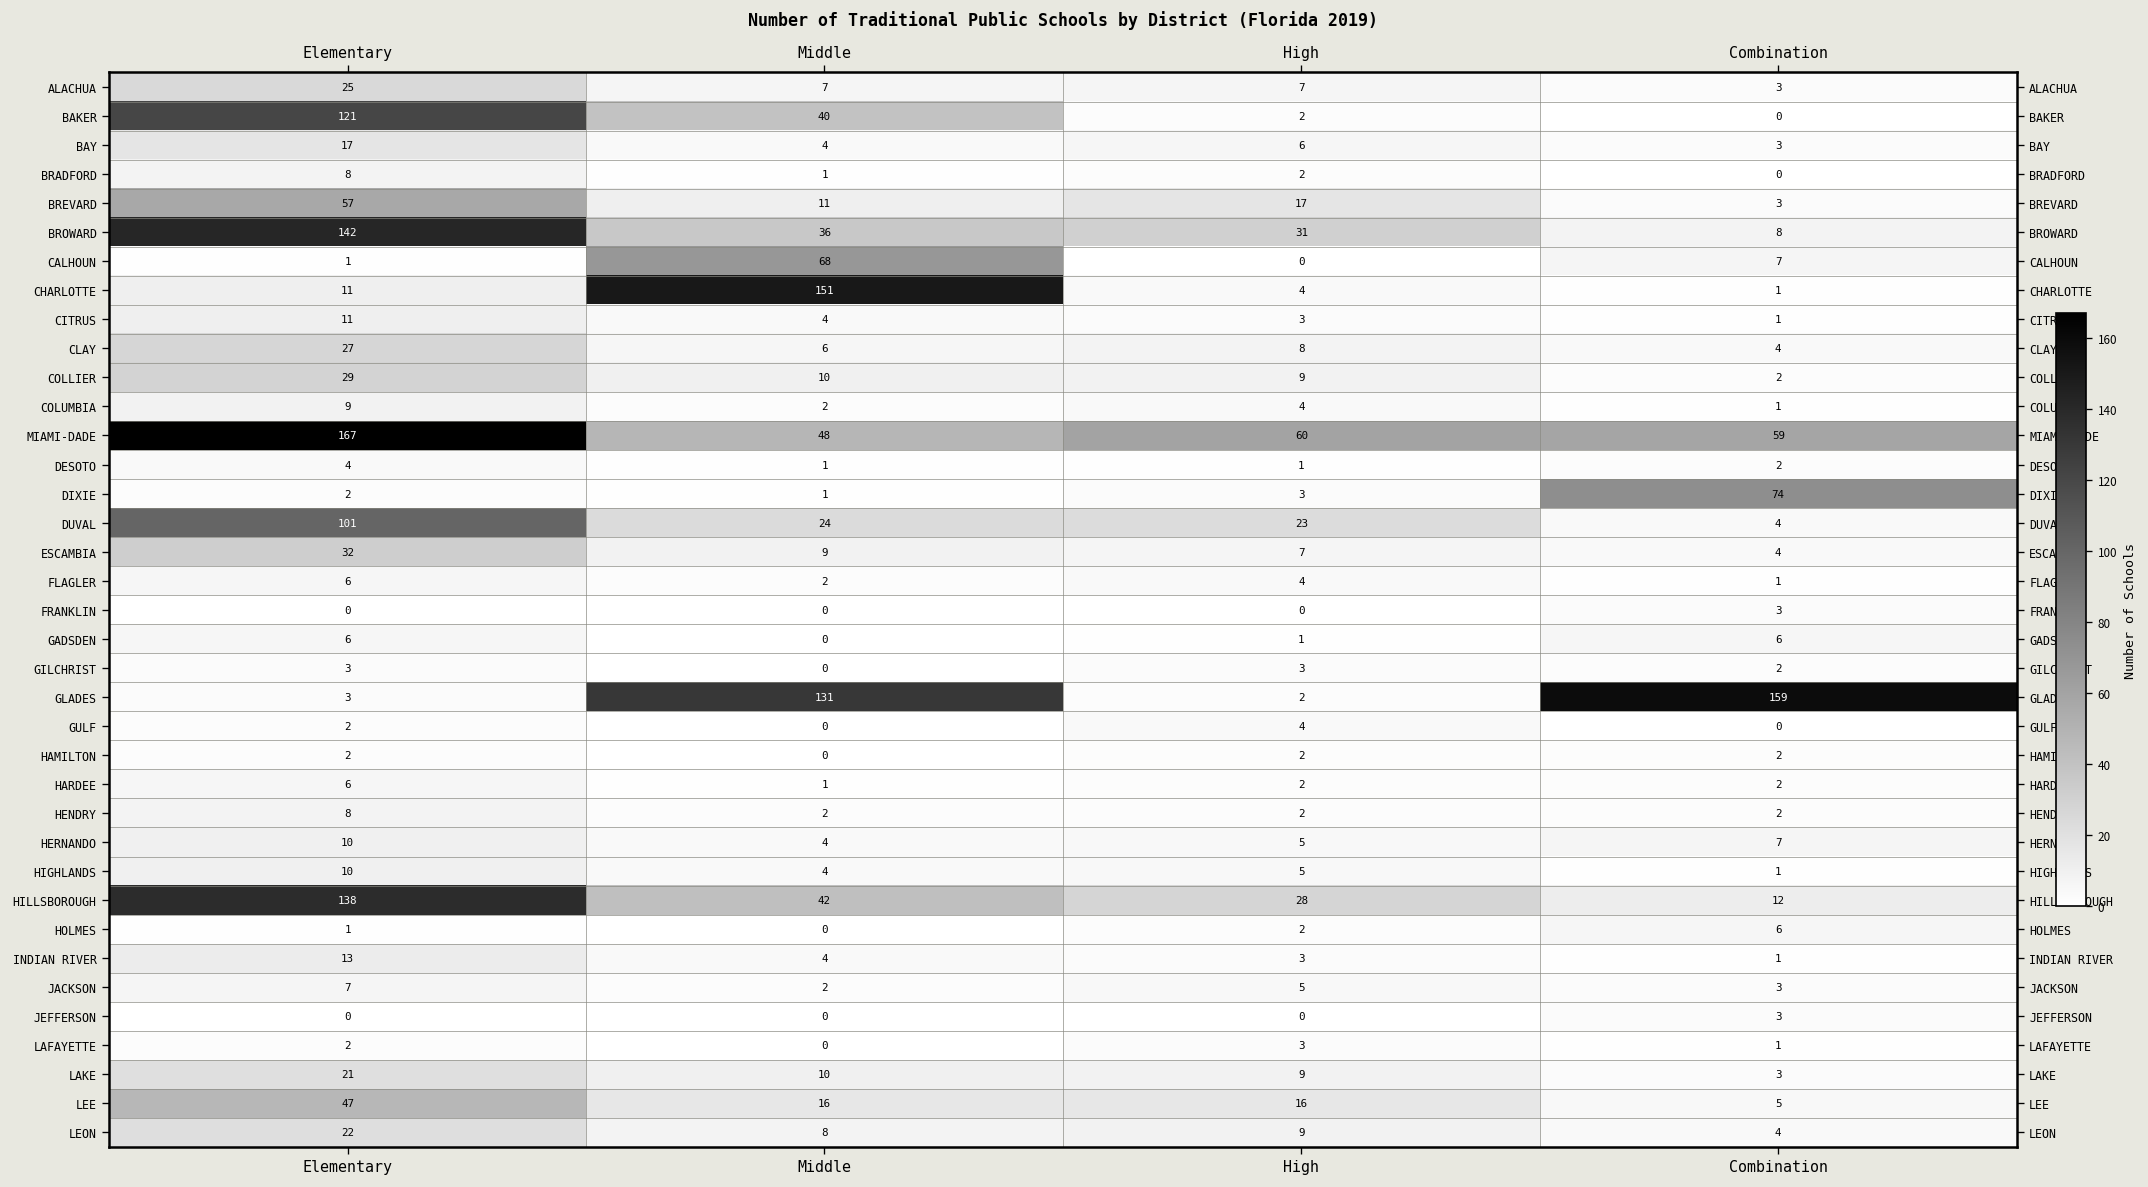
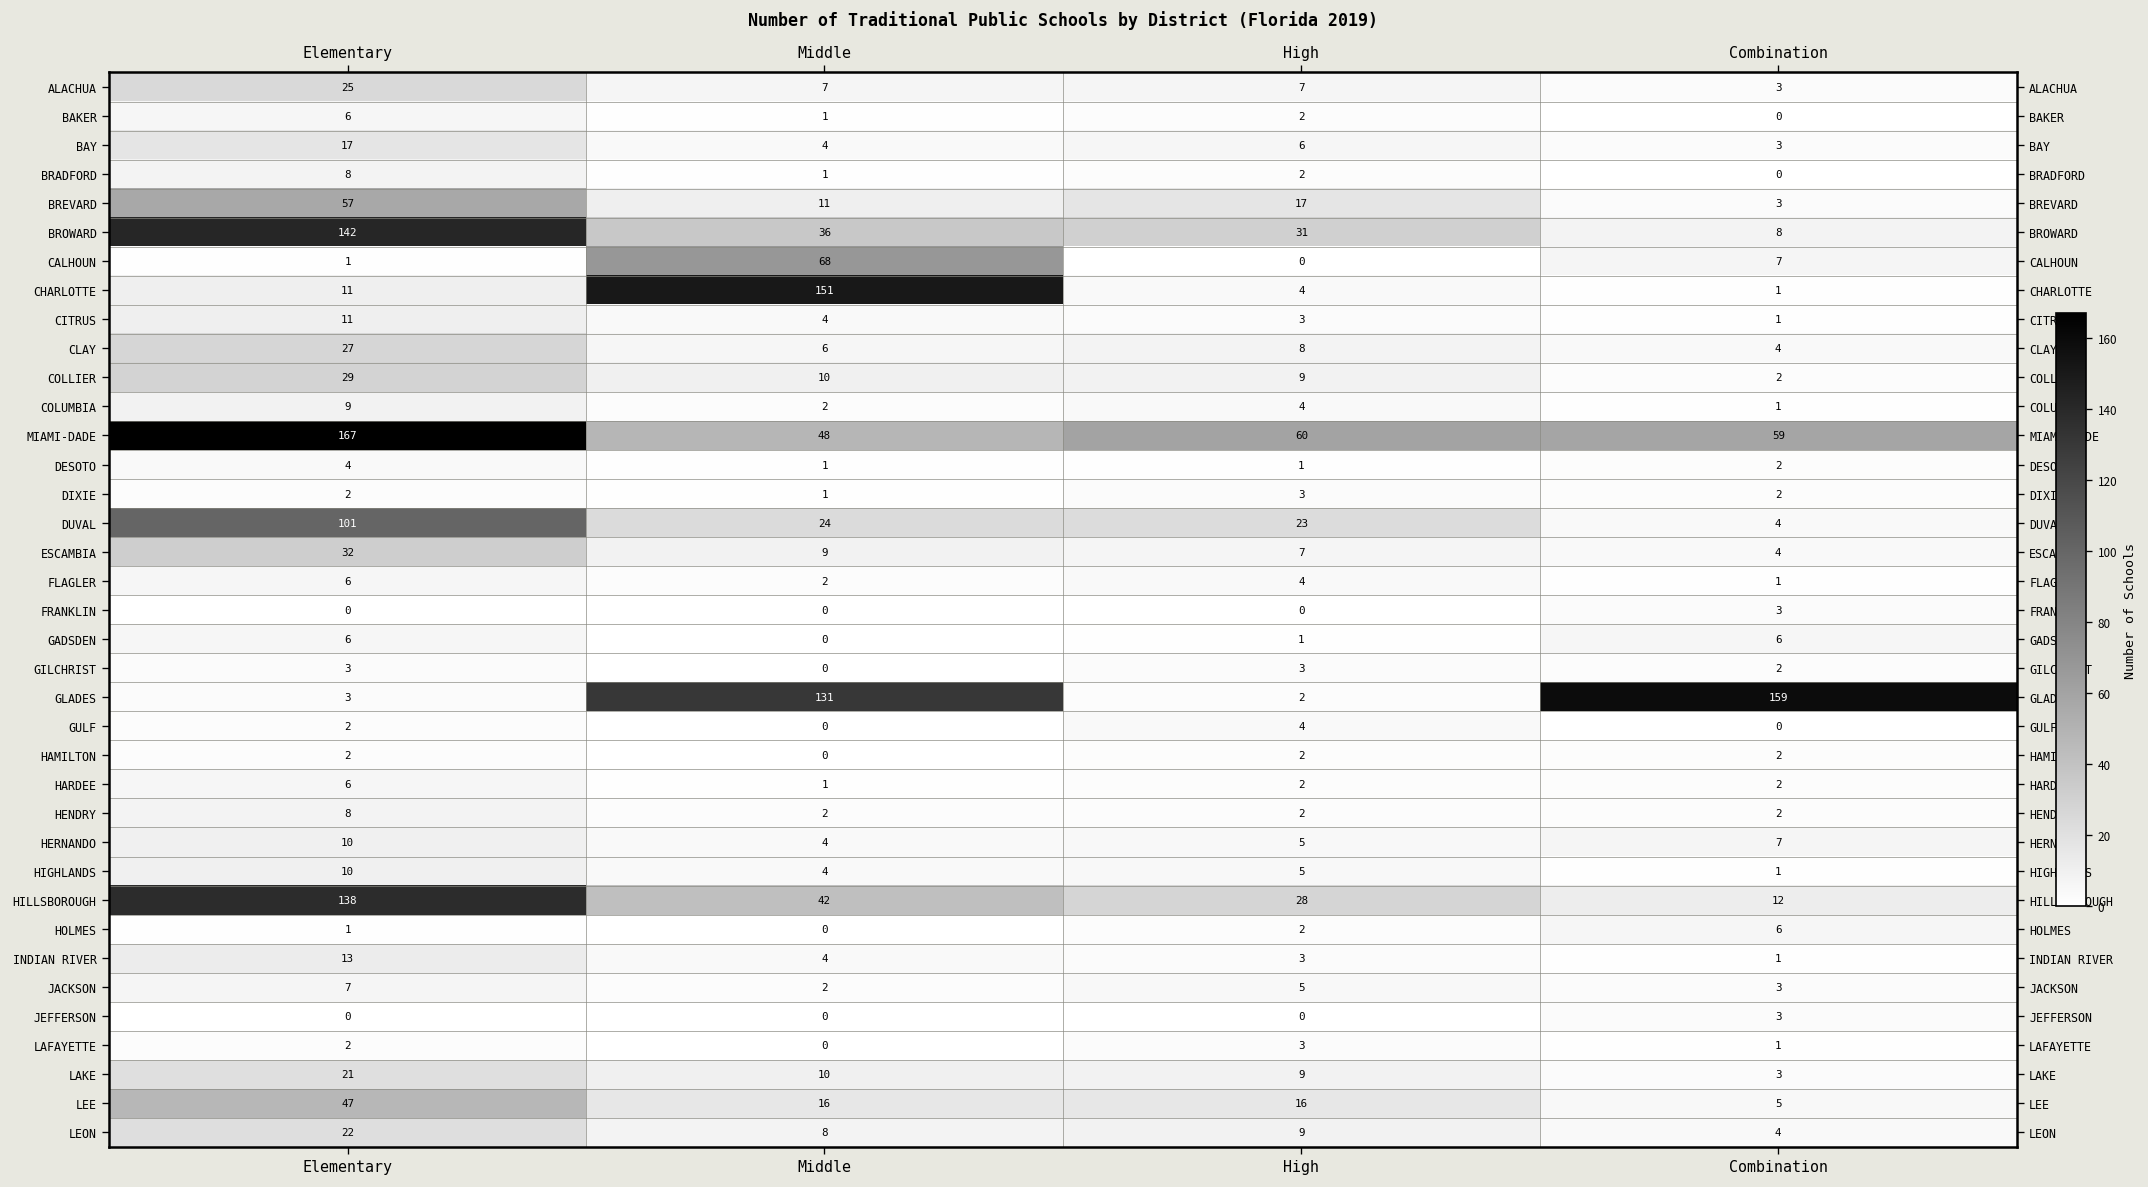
BAKER, Elementary: 121 -> 6
BAKER, Middle: 40 -> 1
DIXIE, Combination: 74 -> 2
